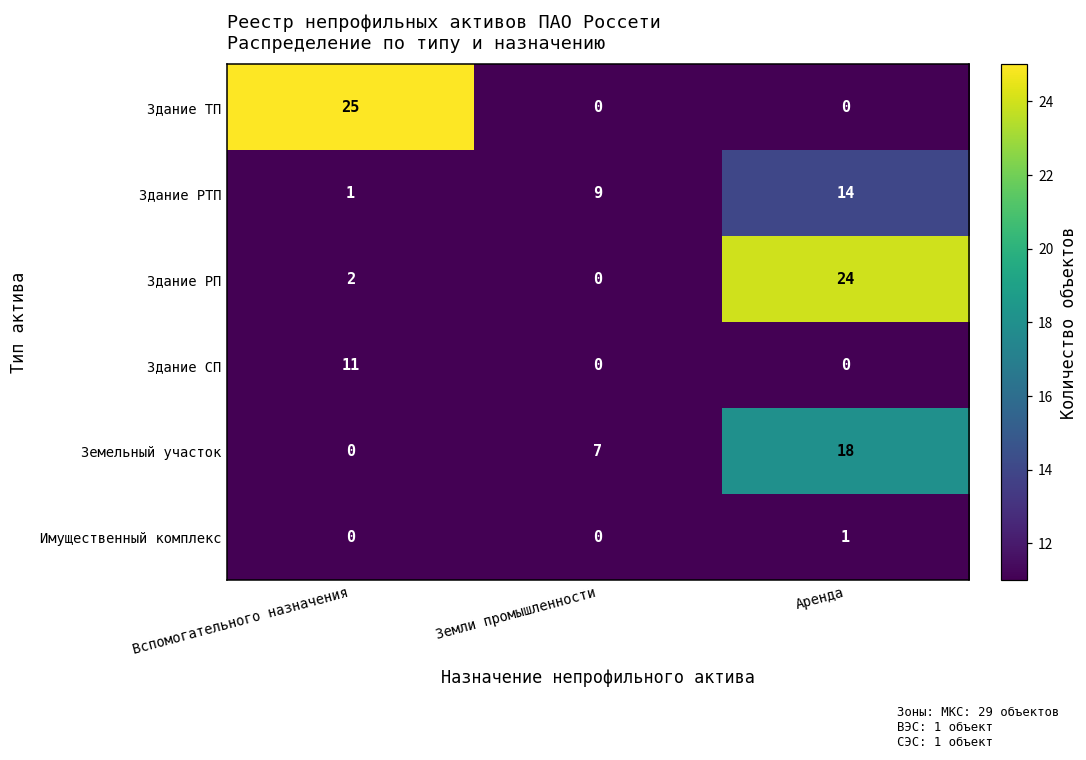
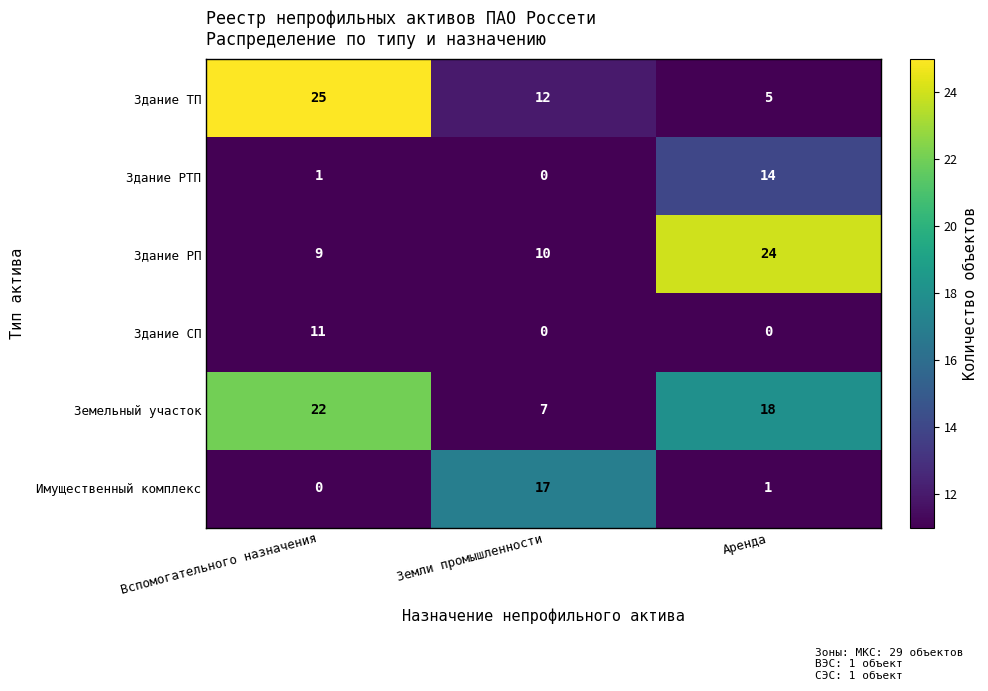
Здание ТП, Земли промышленности: 0 -> 12
Здание ТП, Аренда: 0 -> 5
Здание РТП, Земли промышленности: 9 -> 0
Здание РП, Вспомогательного назначения: 2 -> 9
Здание РП, Земли промышленности: 0 -> 10
Земельный участок, Вспомогательного назначения: 0 -> 22
Имущественный комплекс, Земли промышленности: 0 -> 17
